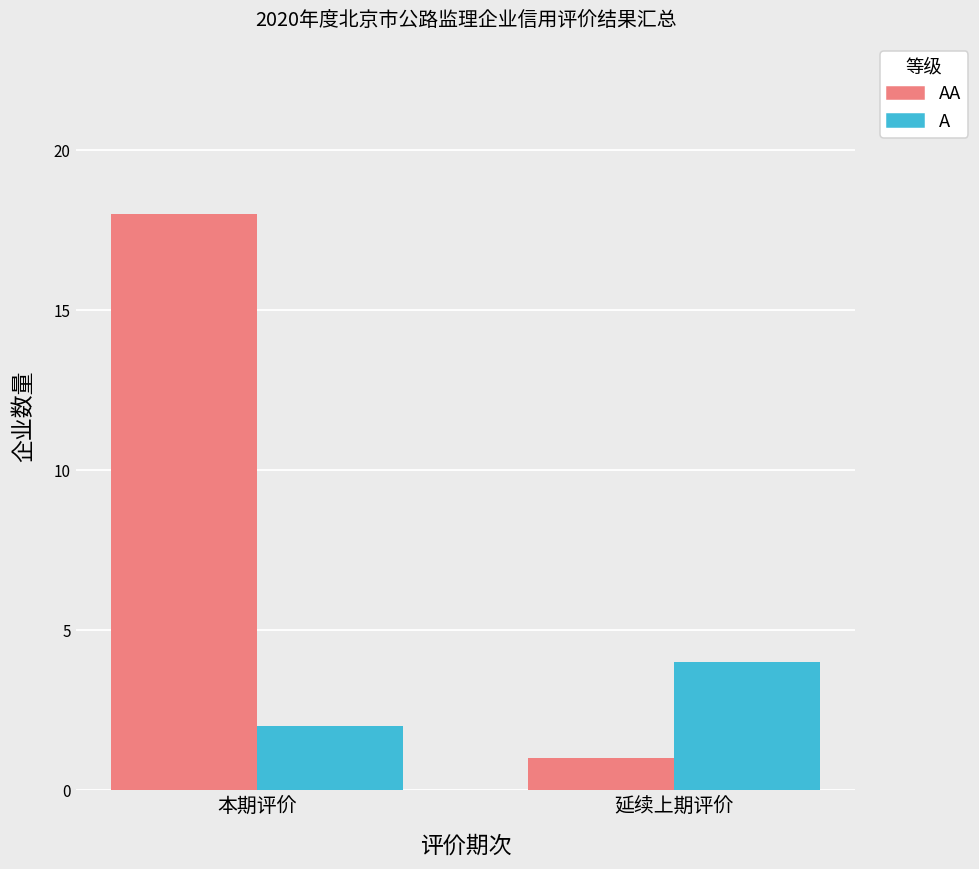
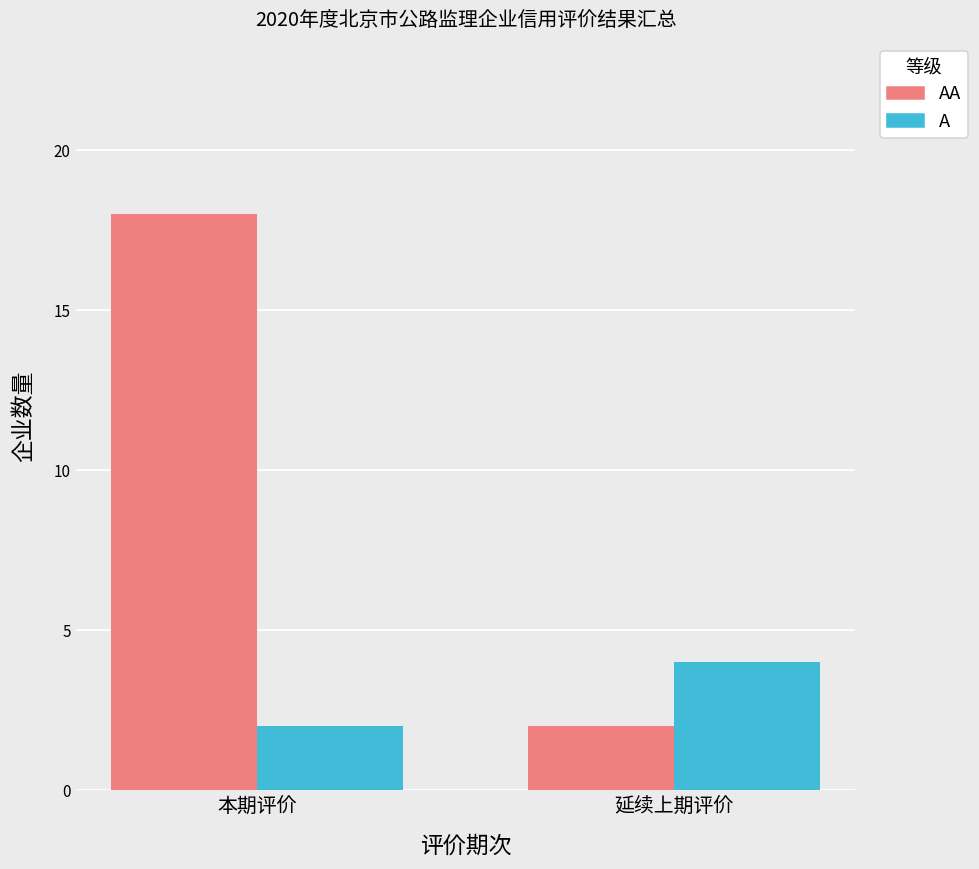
AA, 延续上期评价: 1 -> 2
